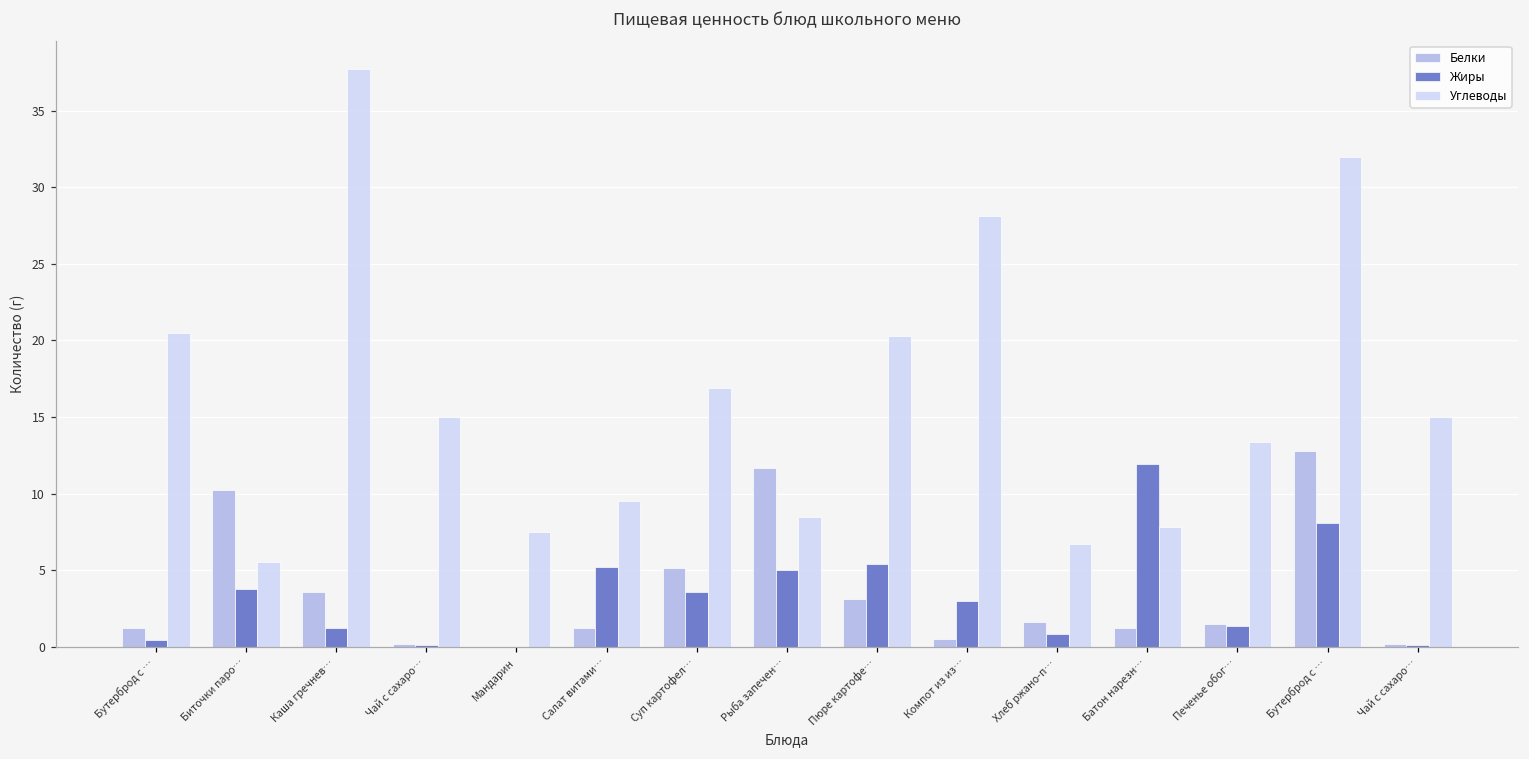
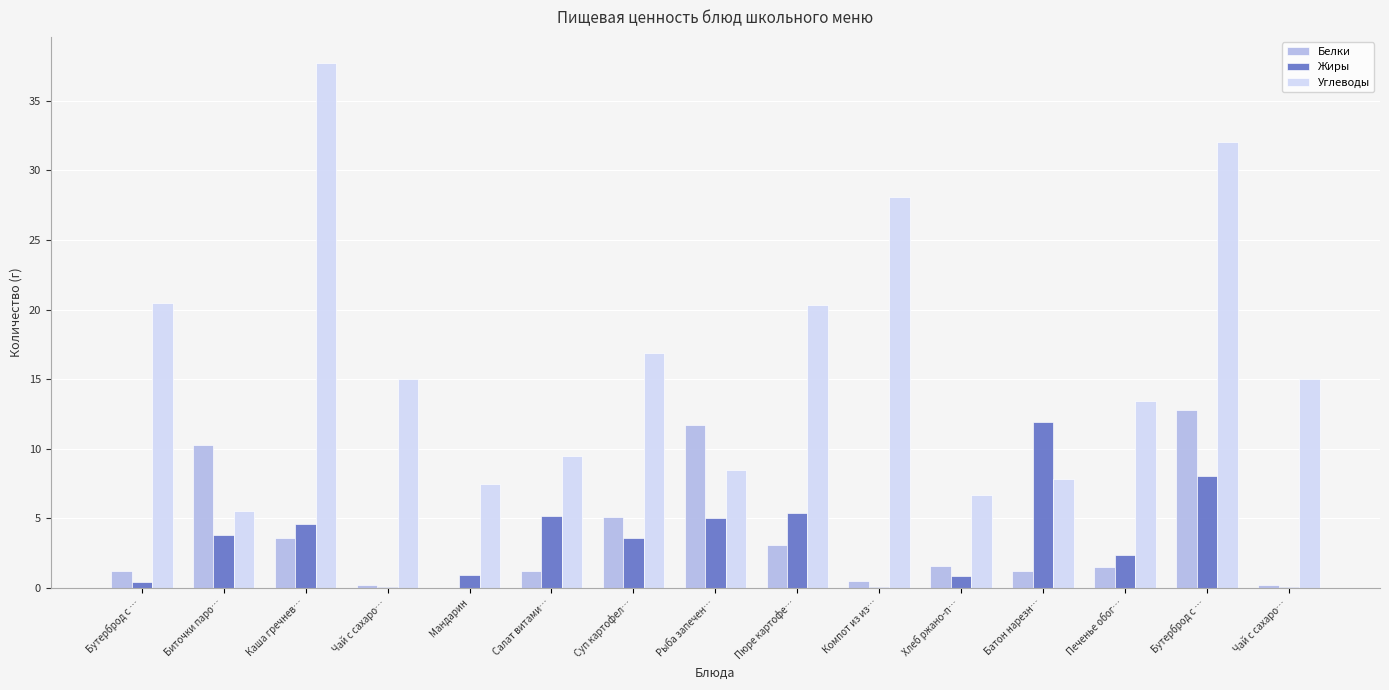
Жиры, Каша гречнев…: 1.2 -> 4.6
Жиры, Мандарин: 0.0 -> 0.9
Жиры, Компот из из…: 3.0 -> 0.1
Жиры, Печенье обог…: 1.3 -> 2.4
